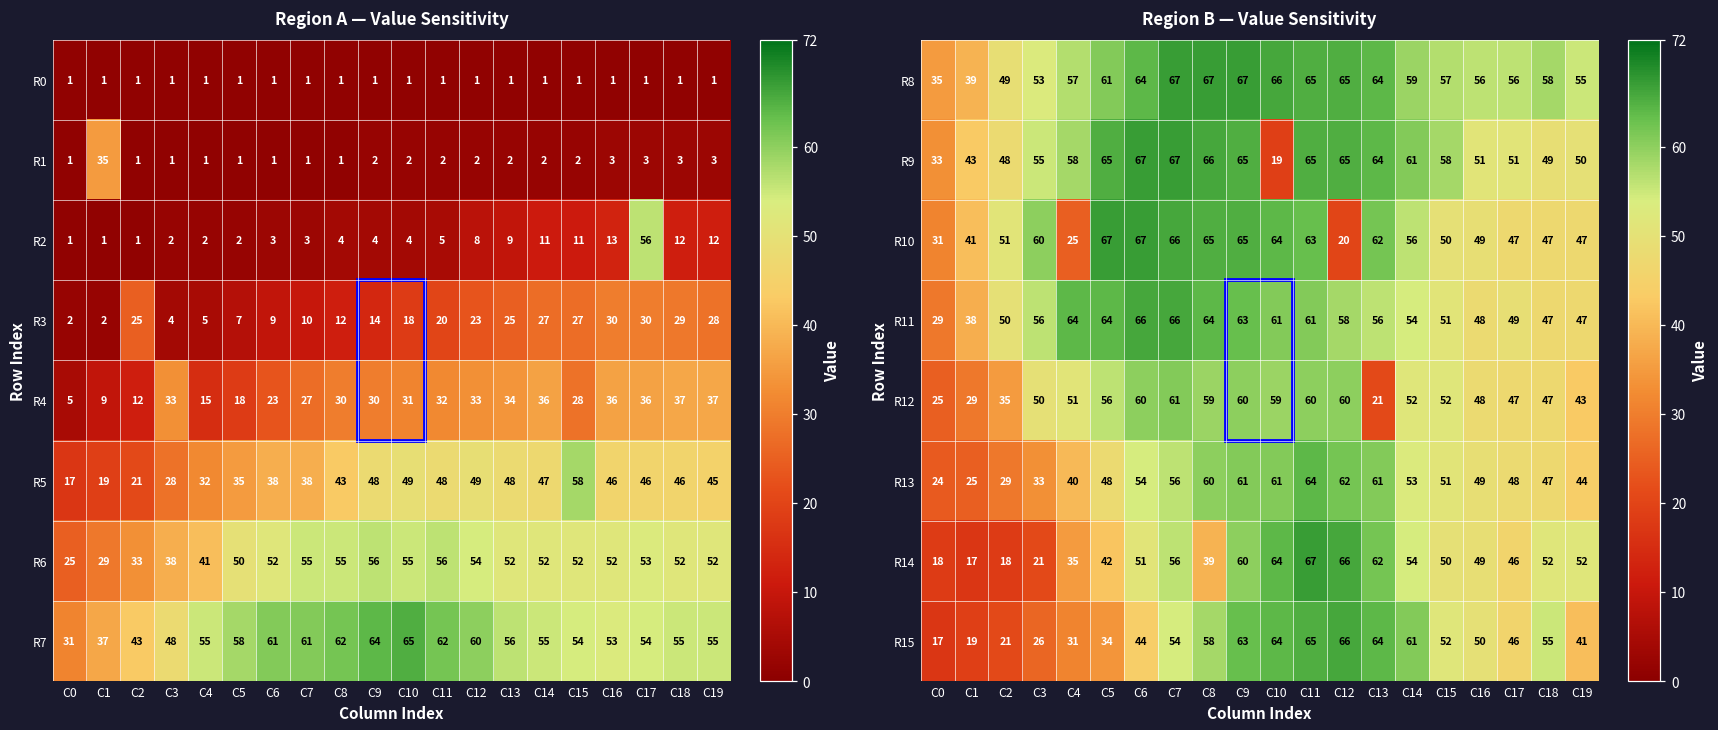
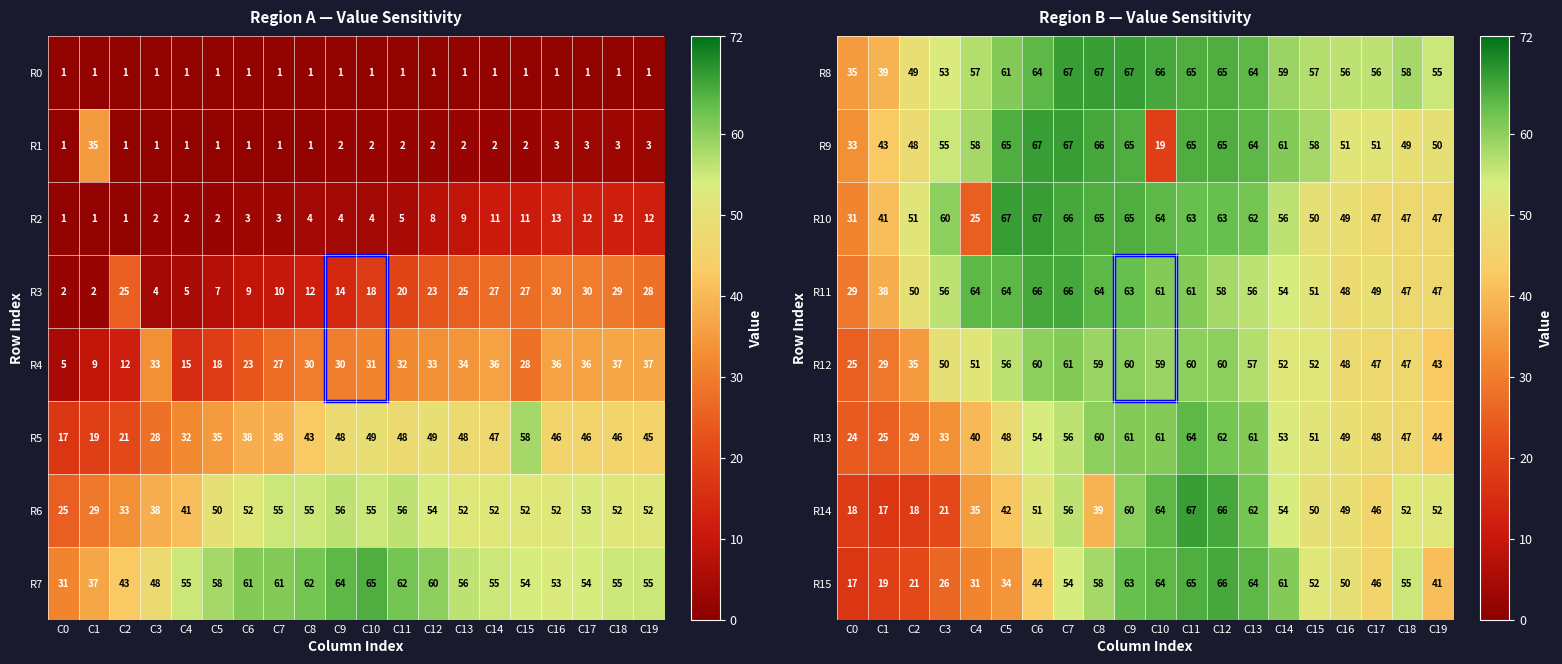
Region A — Value Sensitivity, R2, C17: 56 -> 12
Region B — Value Sensitivity, R10, C12: 20 -> 63
Region B — Value Sensitivity, R12, C13: 21 -> 57
